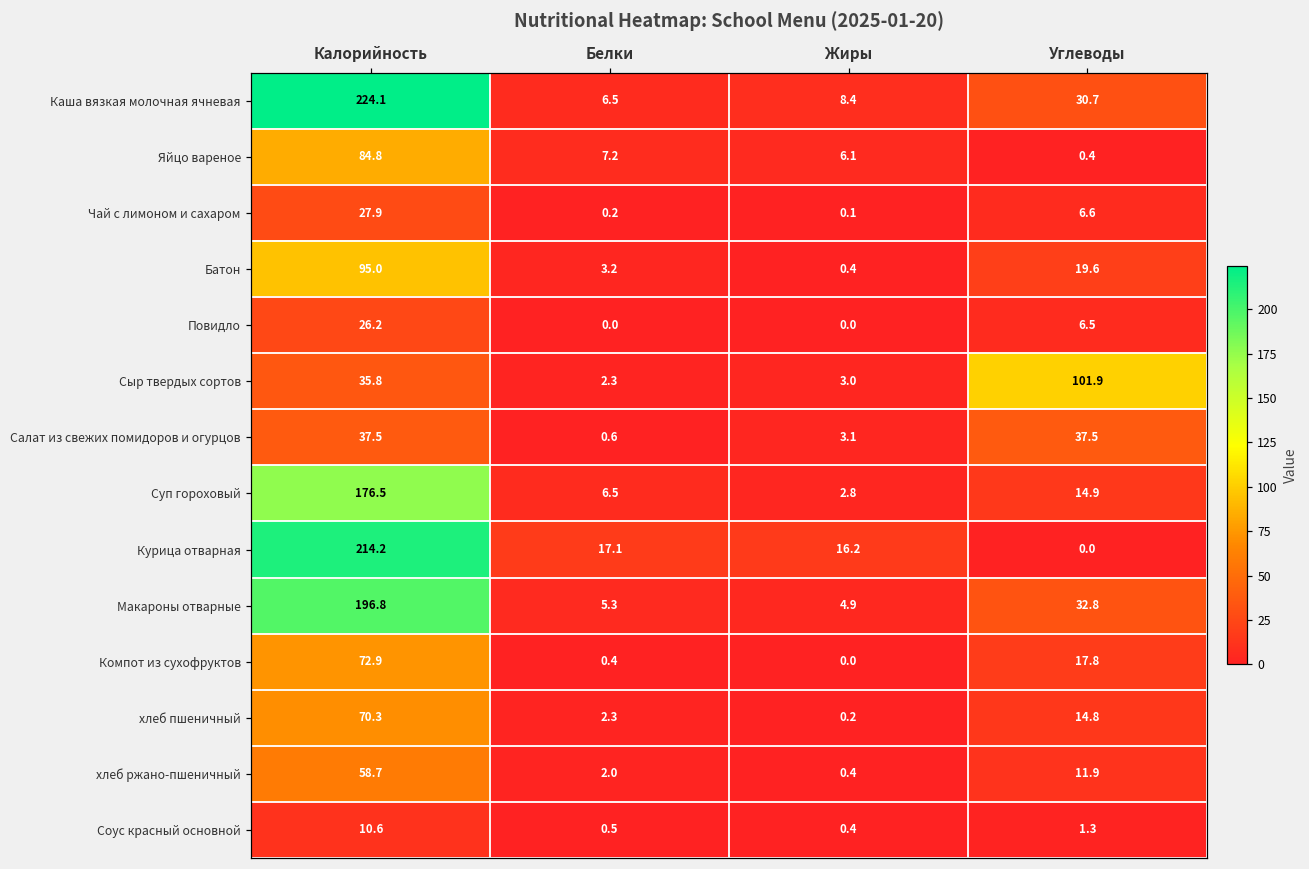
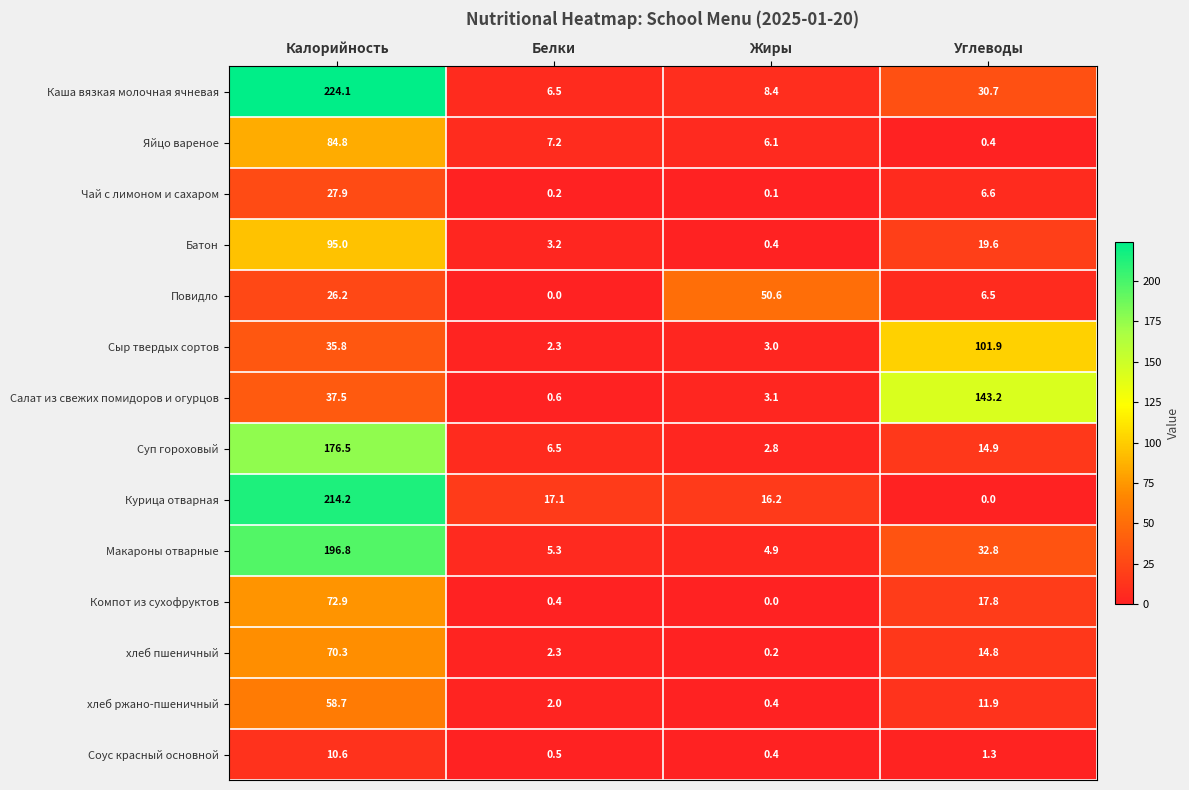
Повидло, Жиры: 0.0 -> 50.6
Салат из свежих помидоров и огурцов, Углеводы: 37.5 -> 143.2
